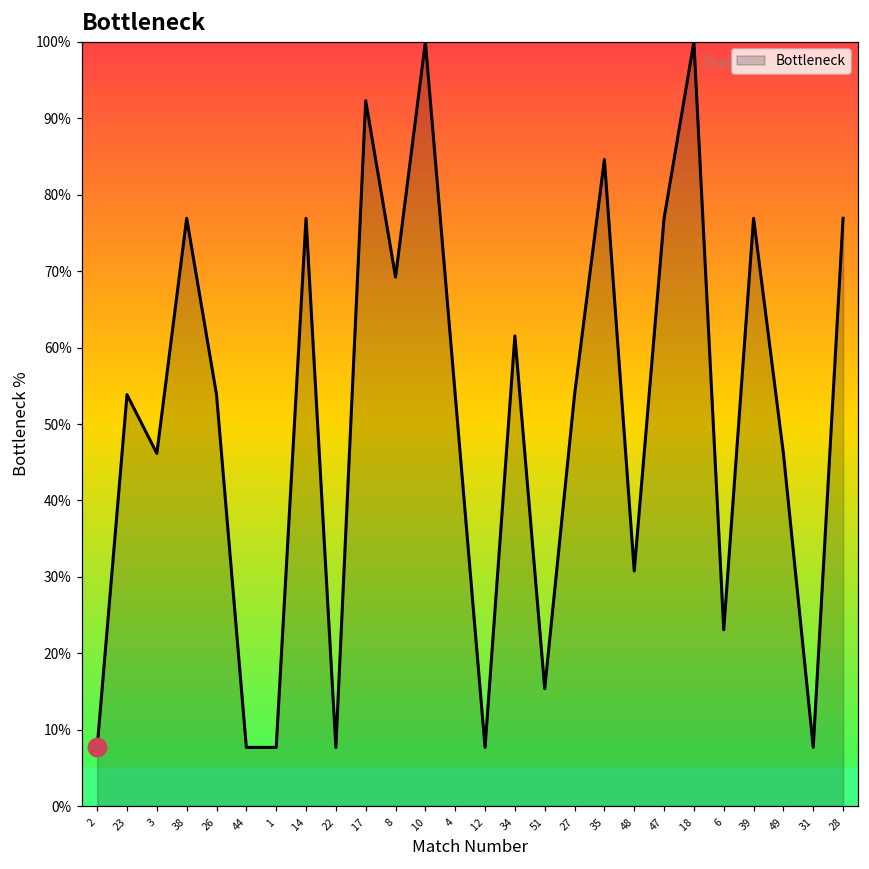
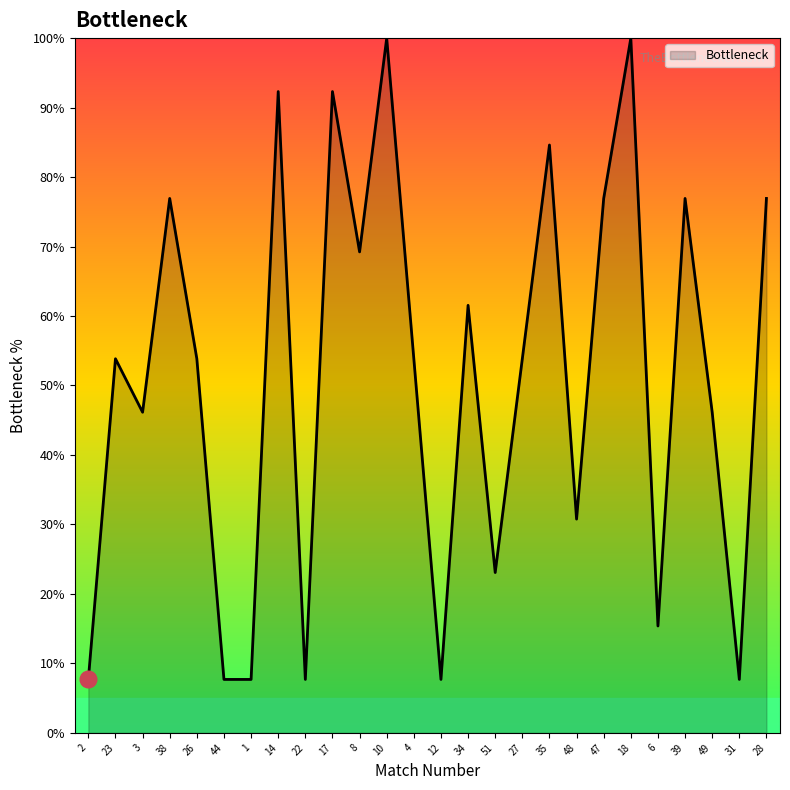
Bottleneck, 14: 77% -> 92%
Bottleneck, 51: 15% -> 23%
Bottleneck, 6: 23% -> 15%
